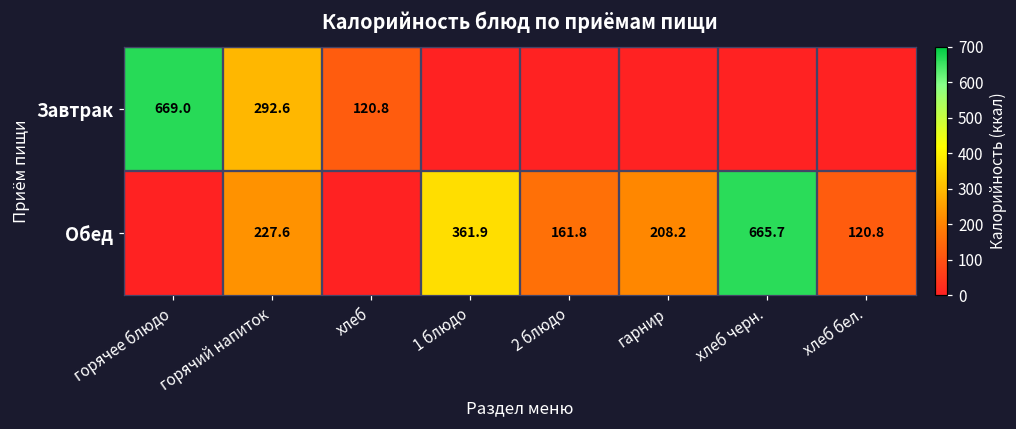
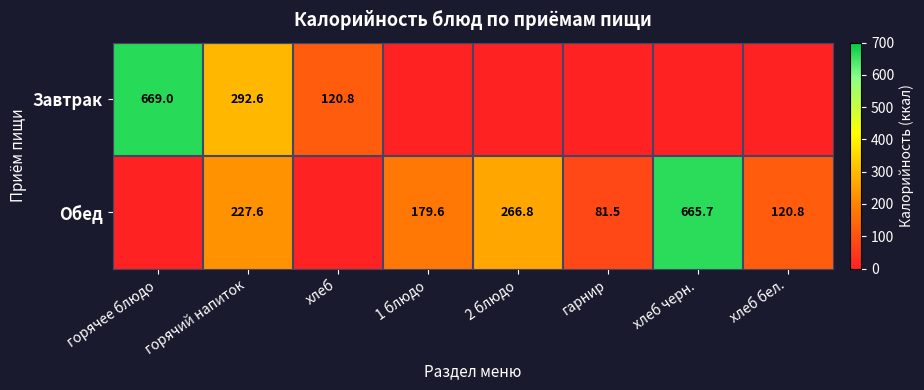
Обед, 1 блюдо: 361.9 -> 179.6
Обед, 2 блюдо: 161.8 -> 266.8
Обед, гарнир: 208.2 -> 81.5
